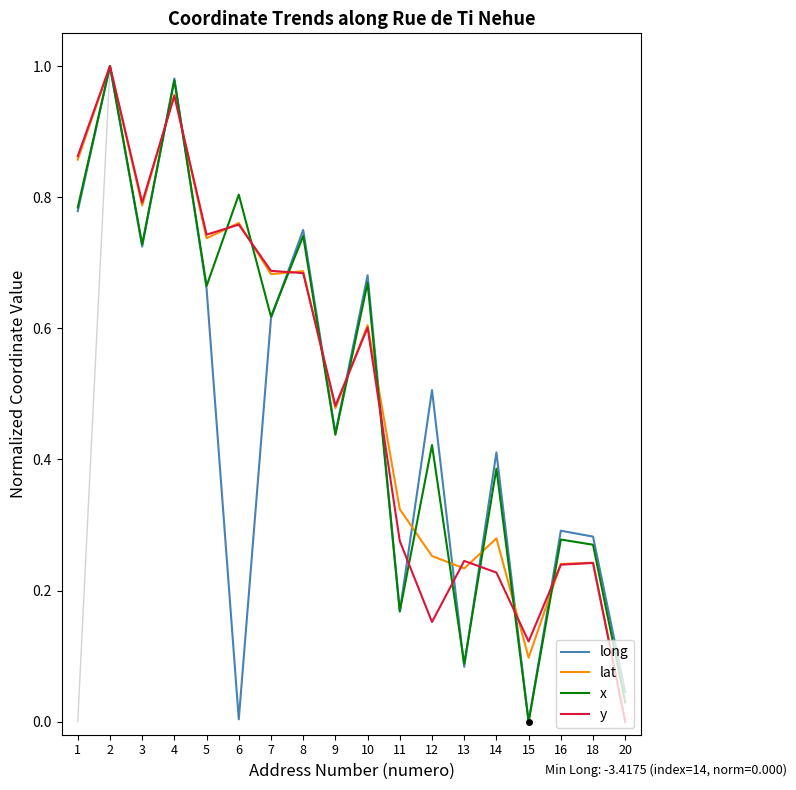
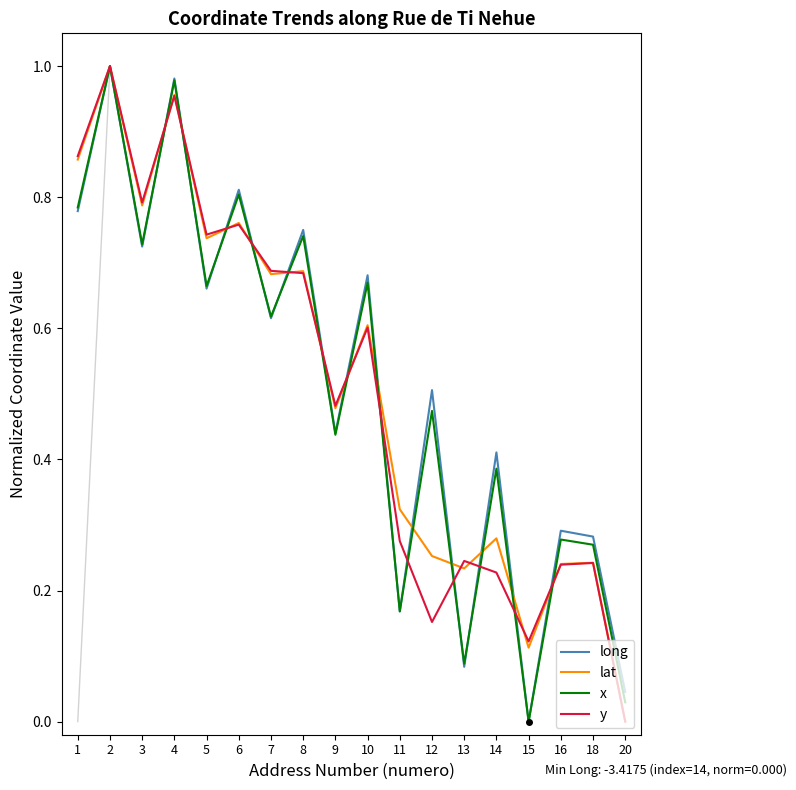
long, 6: 0.00 -> 0.81
x, 12: 0.42 -> 0.47
lat, 15: 0.10 -> 0.11
